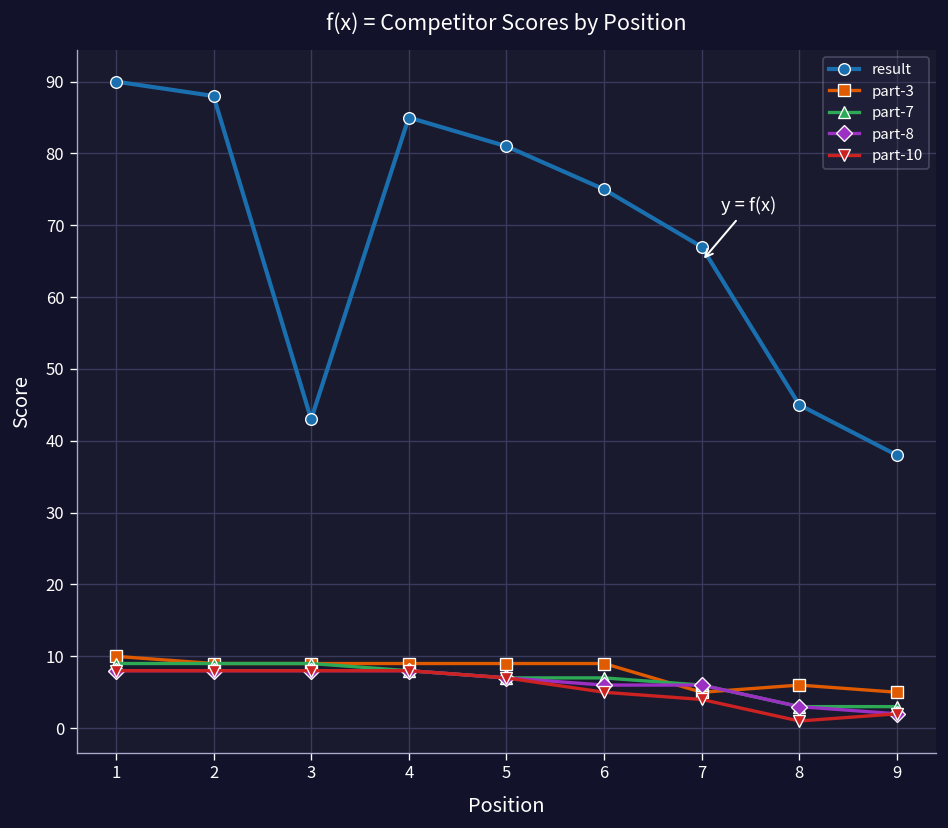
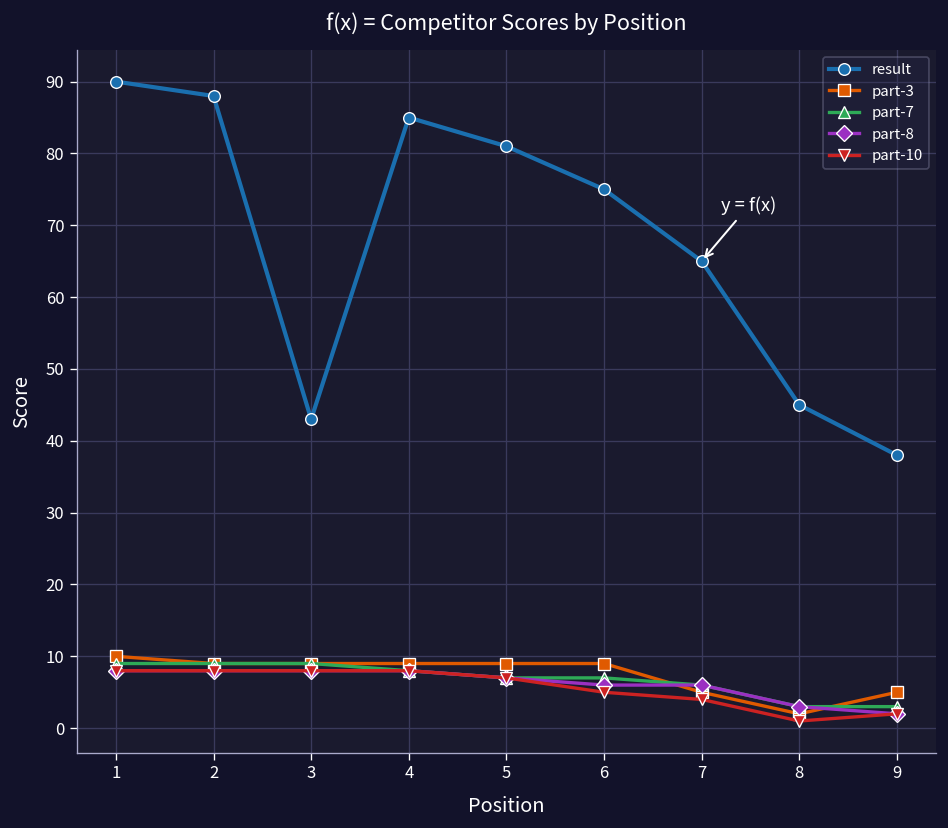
result, 7: 67 -> 65
part-3, 8: 6 -> 2
